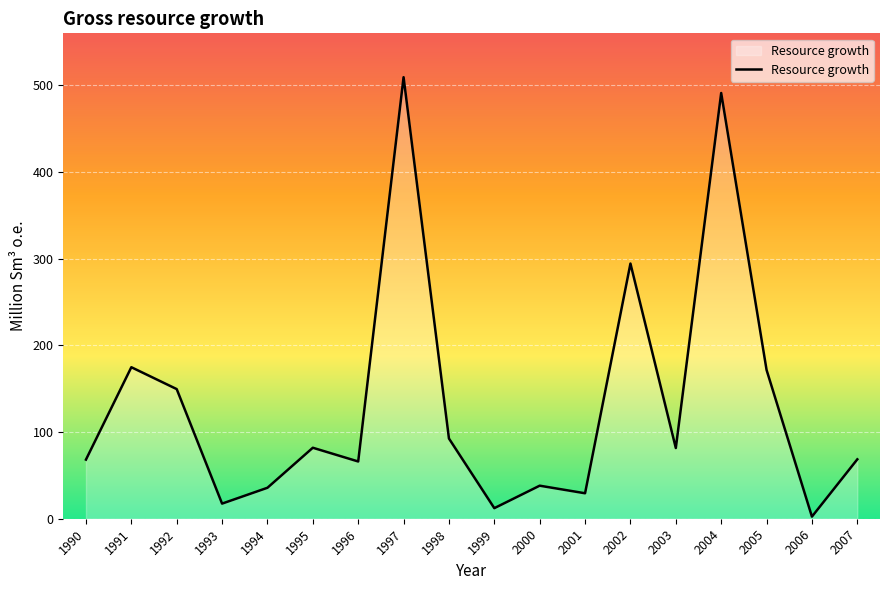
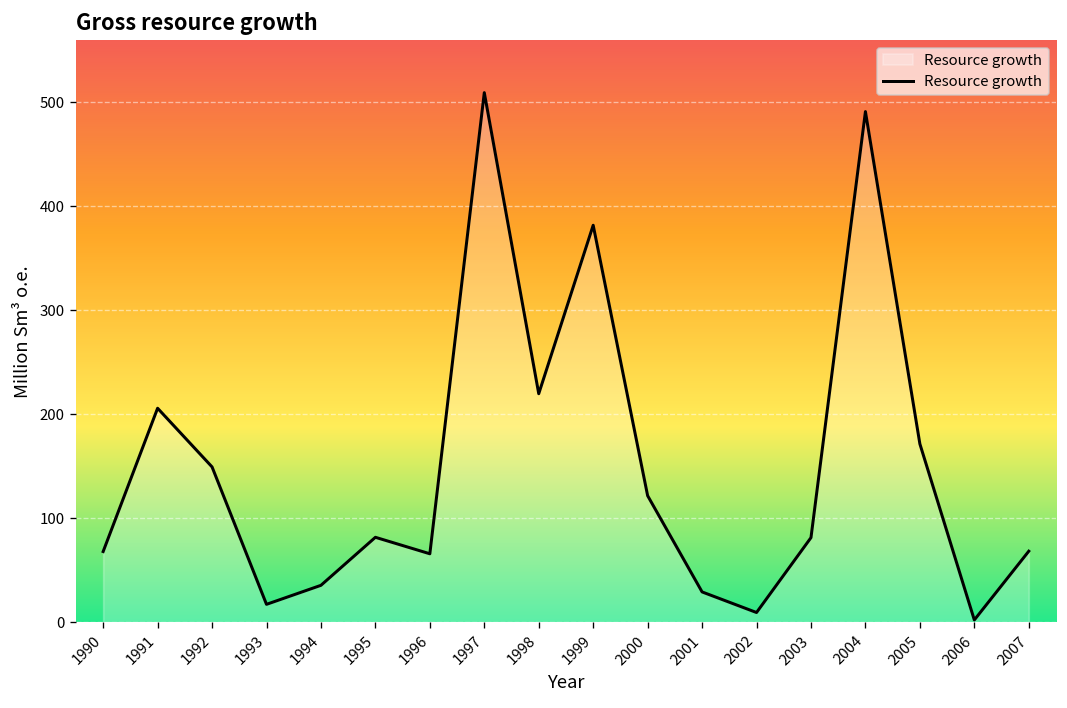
1991: 170 -> 210
1998: 90 -> 220
1999: 10 -> 380
2000: 40 -> 120
2002: 290 -> 10
